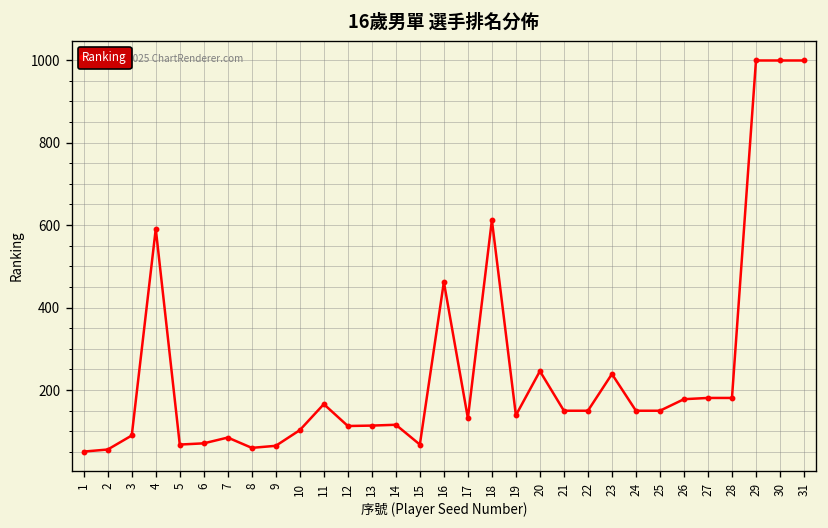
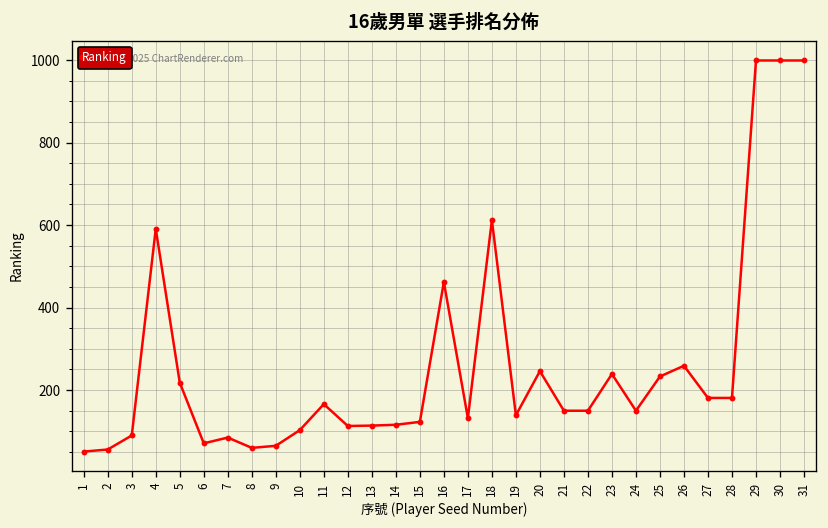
5: 70 -> 220
15: 70 -> 120
25: 150 -> 230
26: 180 -> 260
